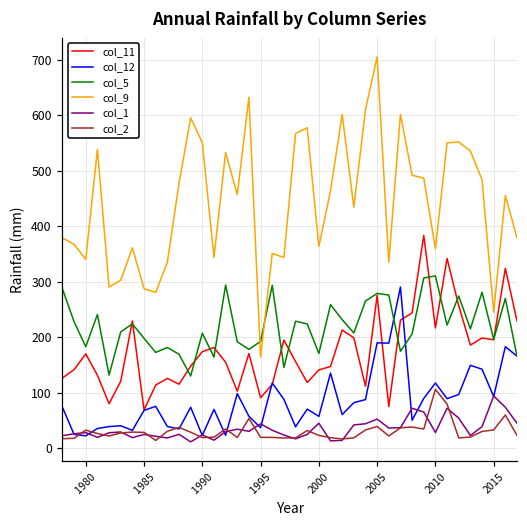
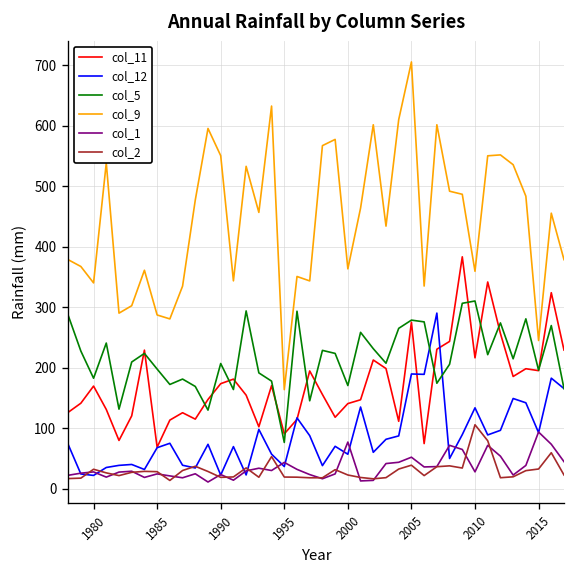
col_5, 1995: 190 -> 80
col_1, 2000: 40 -> 80
col_12, 2010: 120 -> 130
